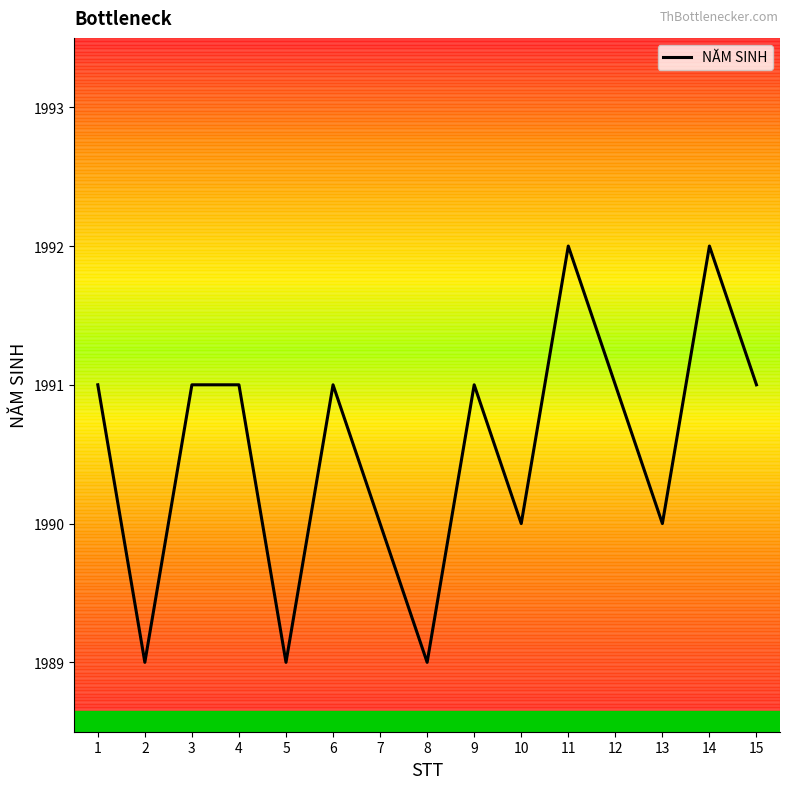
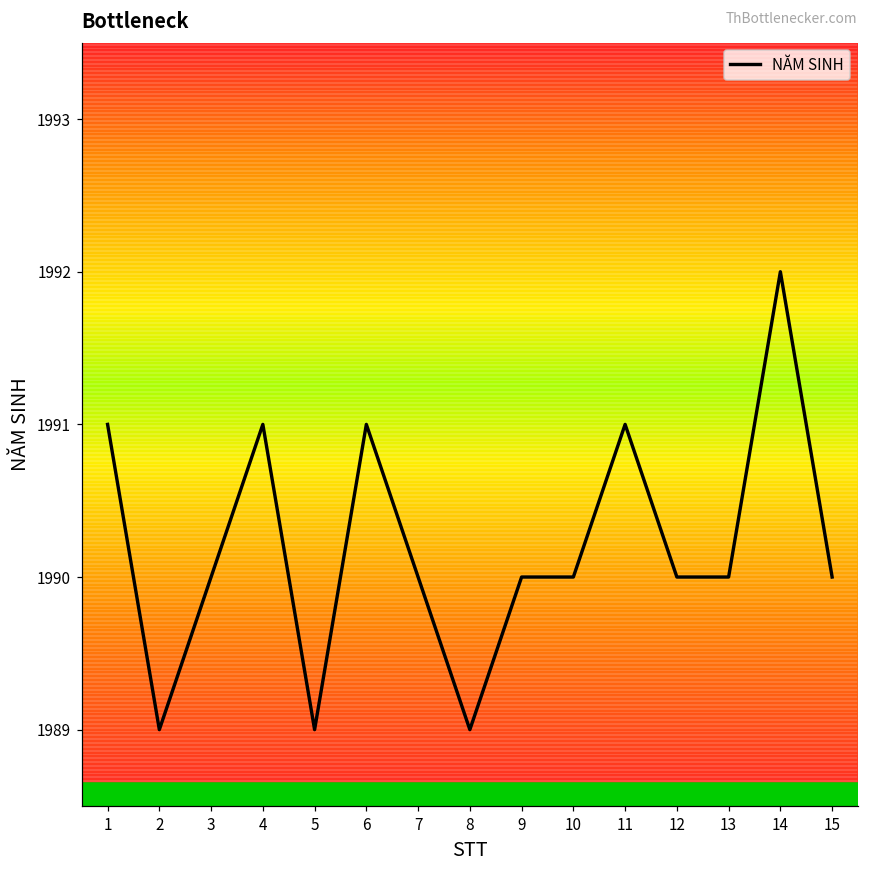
3: 1991 -> 1990
9: 1991 -> 1990
11: 1992 -> 1991
12: 1991 -> 1990
15: 1991 -> 1990
